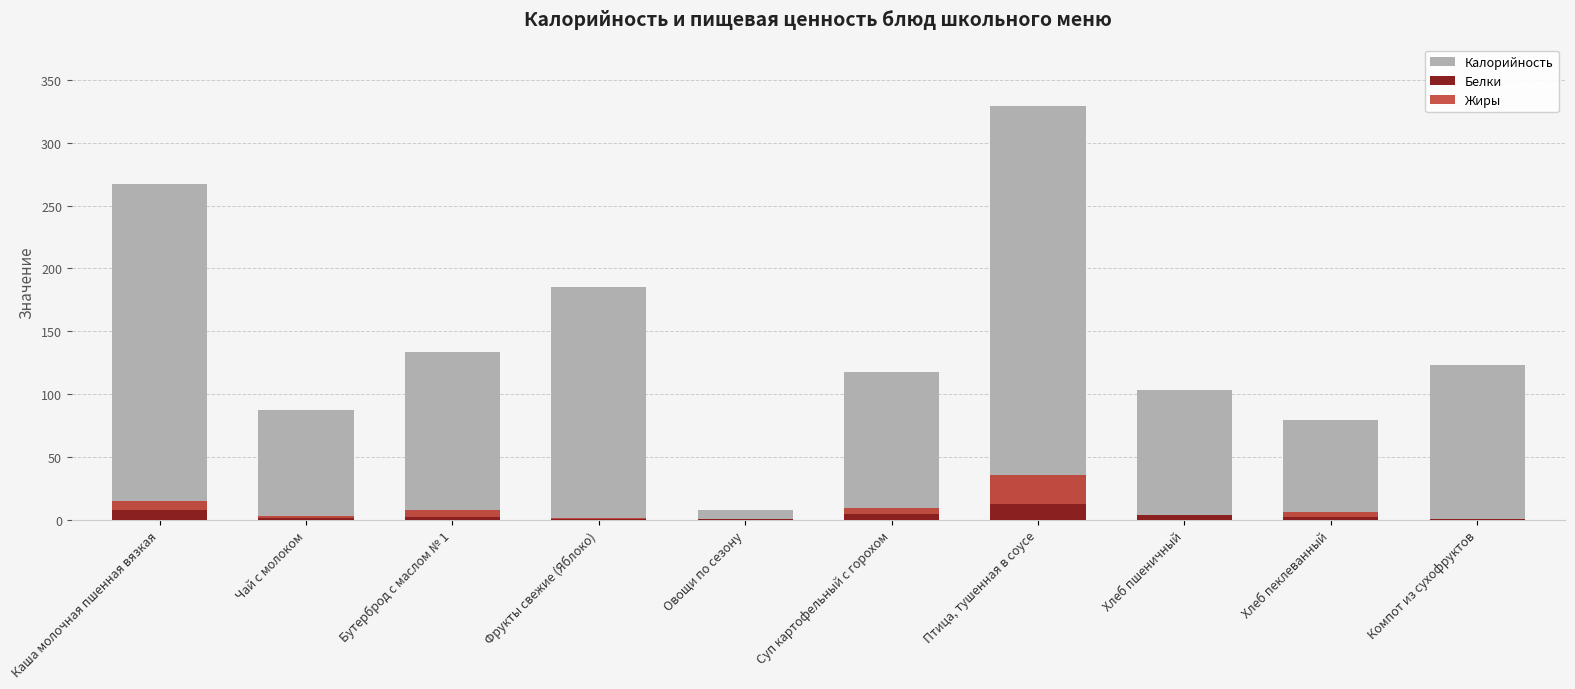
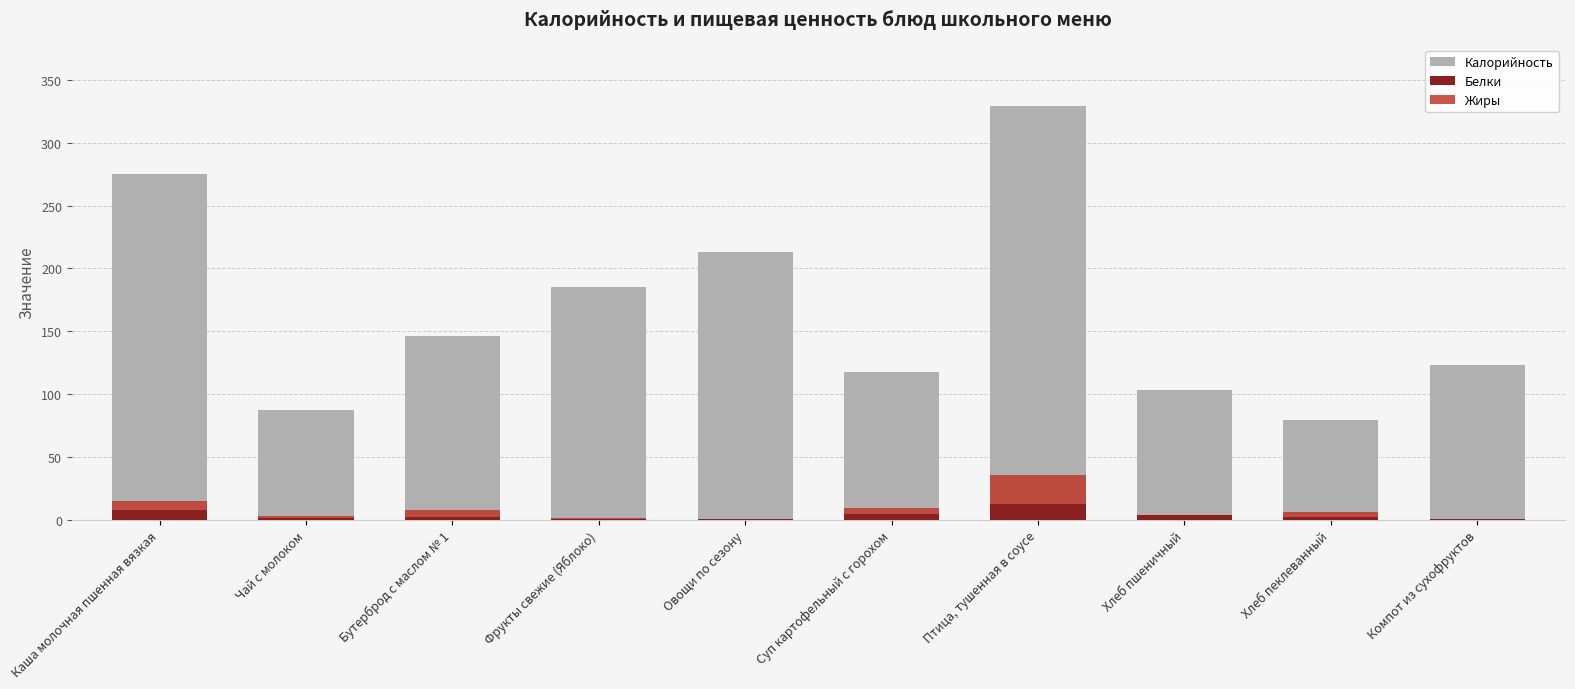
Калорийность, Каша молочная пшенная вязкая: 267 -> 275
Калорийность, Бутерброд с маслом № 1: 133 -> 146
Калорийность, Овощи по сезону: 8 -> 213
